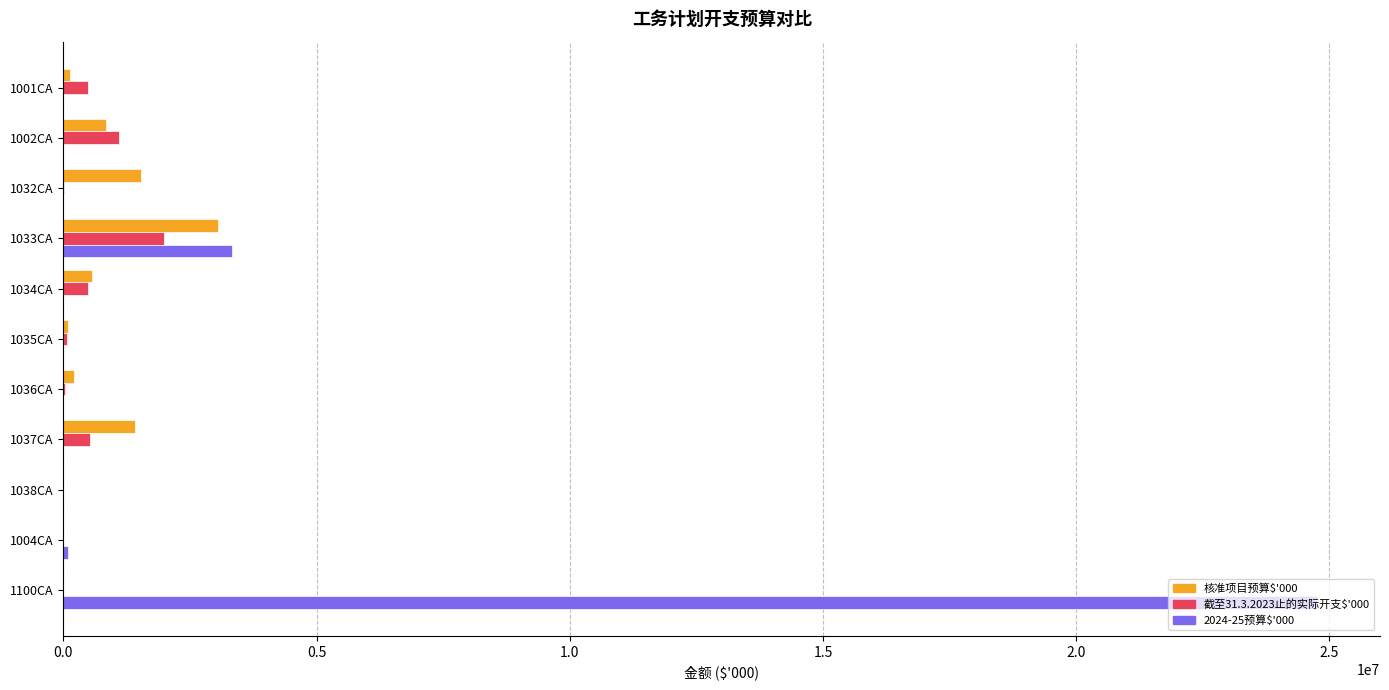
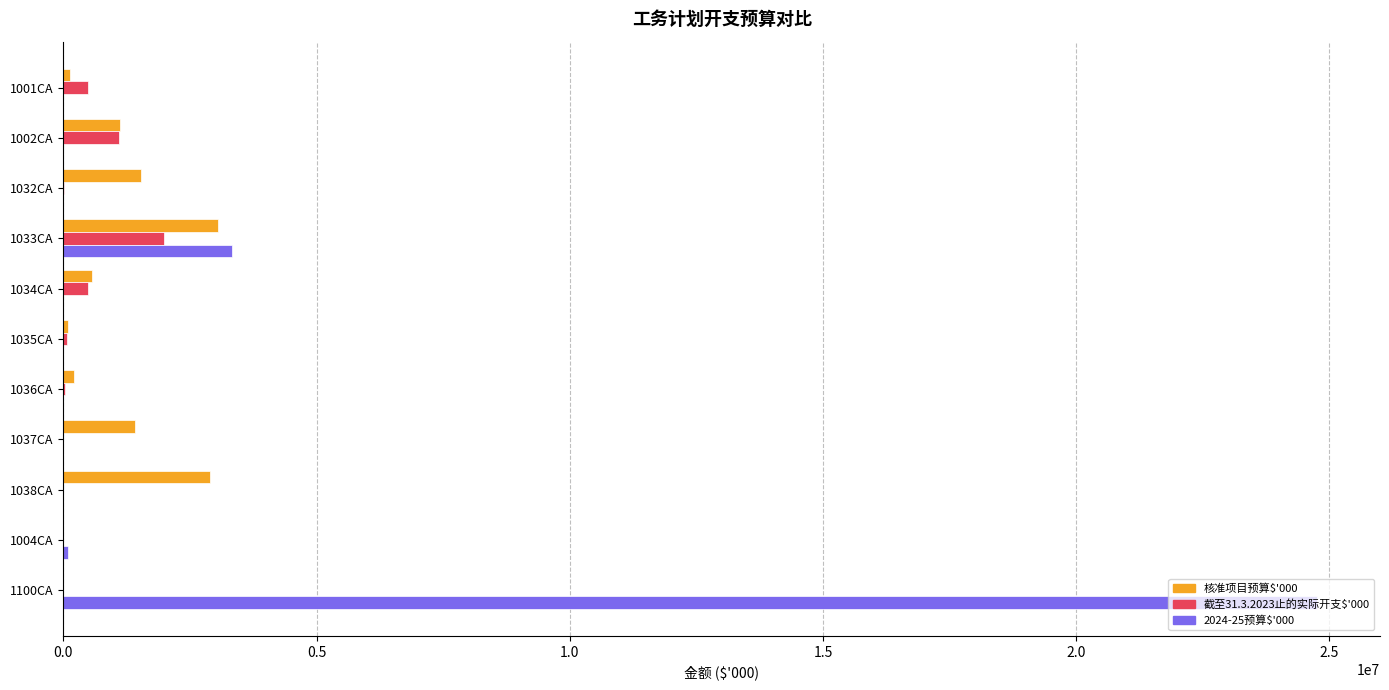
核准项目预算$'000, 1002CA: 900000 -> 1100000
截至31.3.2023止的实际开支$'000, 1037CA: 500000 -> 0
核准项目预算$'000, 1038CA: 0 -> 2900000
